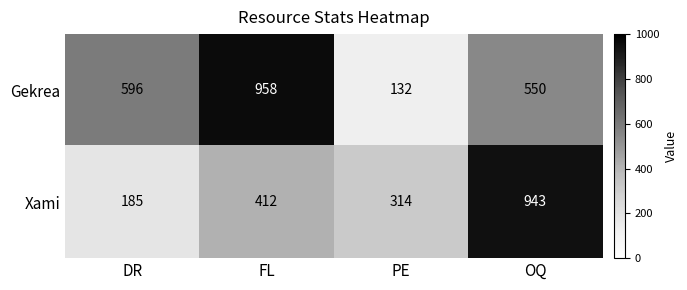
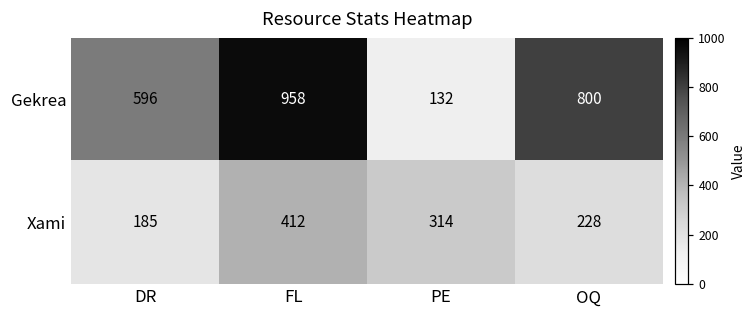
Gekrea, OQ: 550 -> 800
Xami, OQ: 943 -> 228
